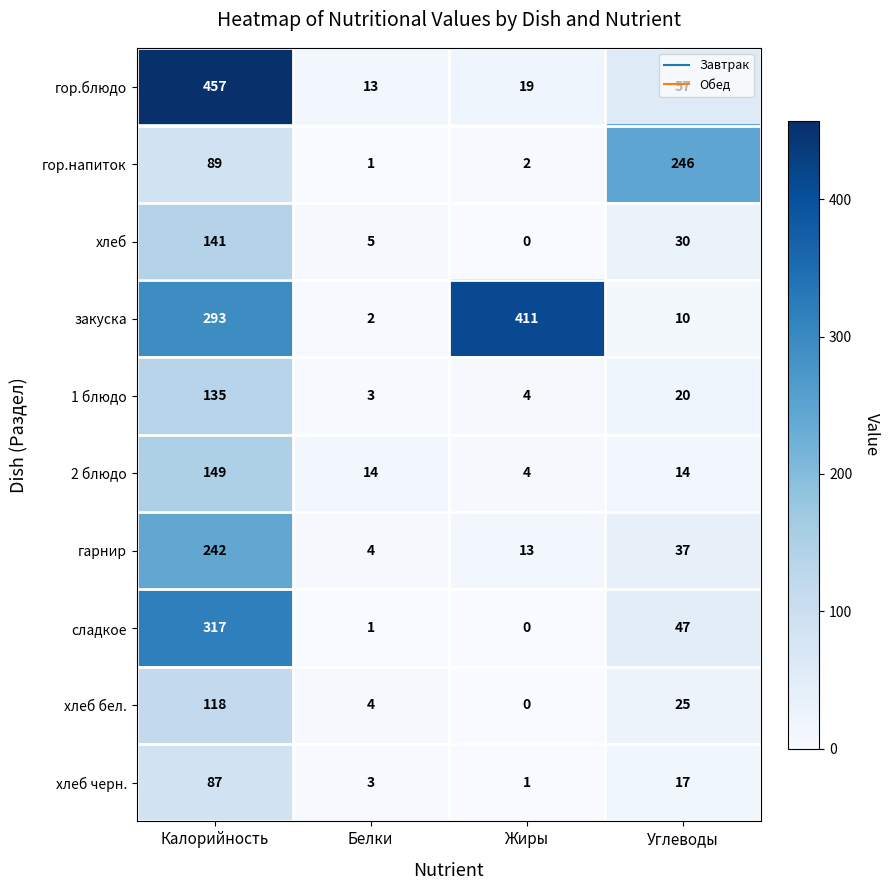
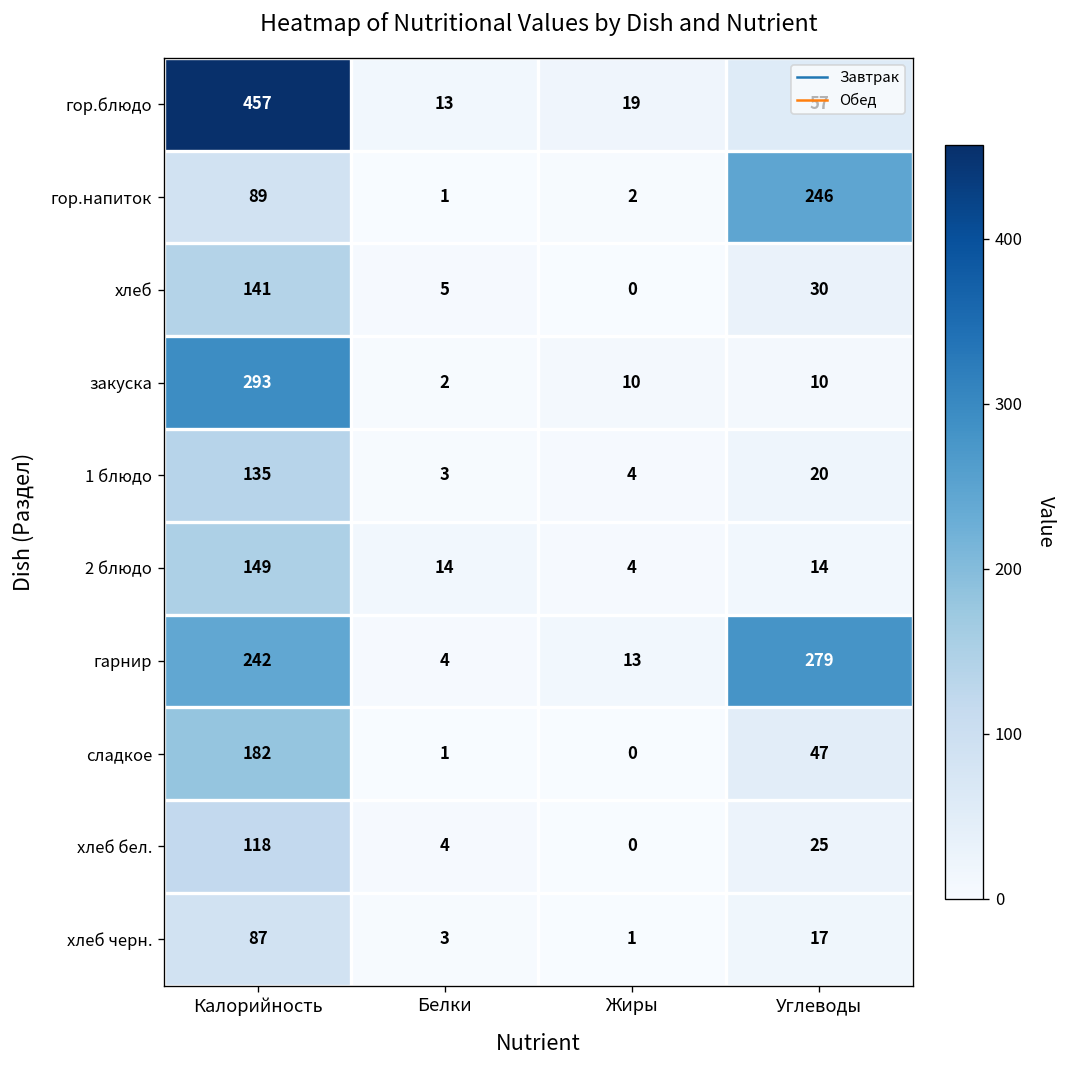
закуска, Жиры: 411 -> 10
гарнир, Углеводы: 37 -> 279
сладкое, Калорийность: 317 -> 182
